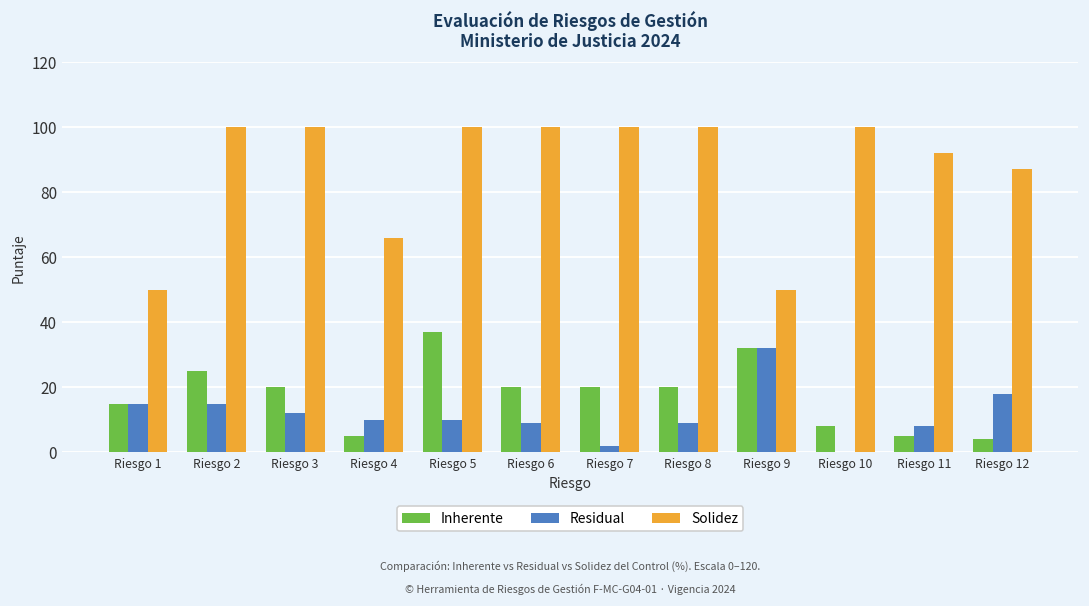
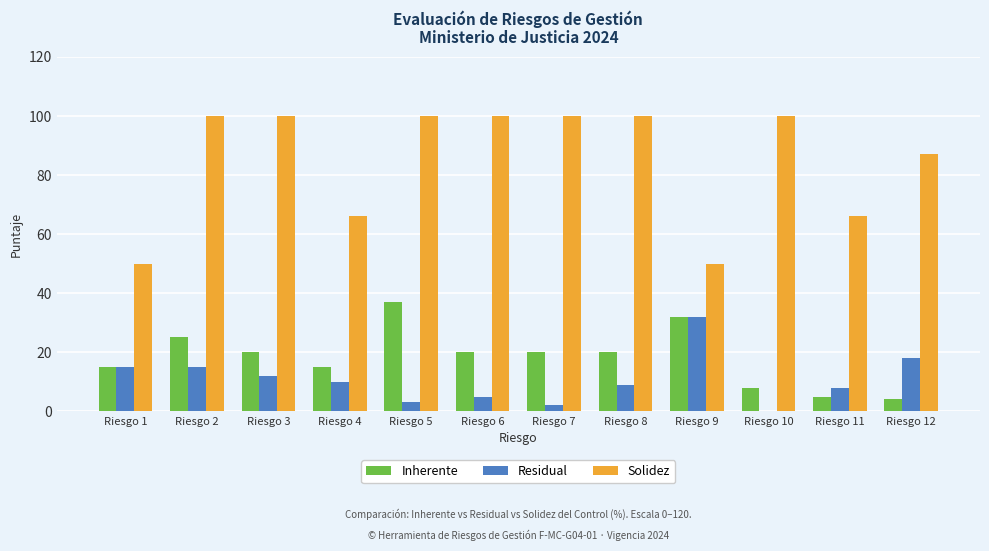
Inherente, Riesgo 4: 5 -> 15
Residual, Riesgo 5: 10 -> 3
Residual, Riesgo 6: 9 -> 5
Solidez, Riesgo 11: 92 -> 66
